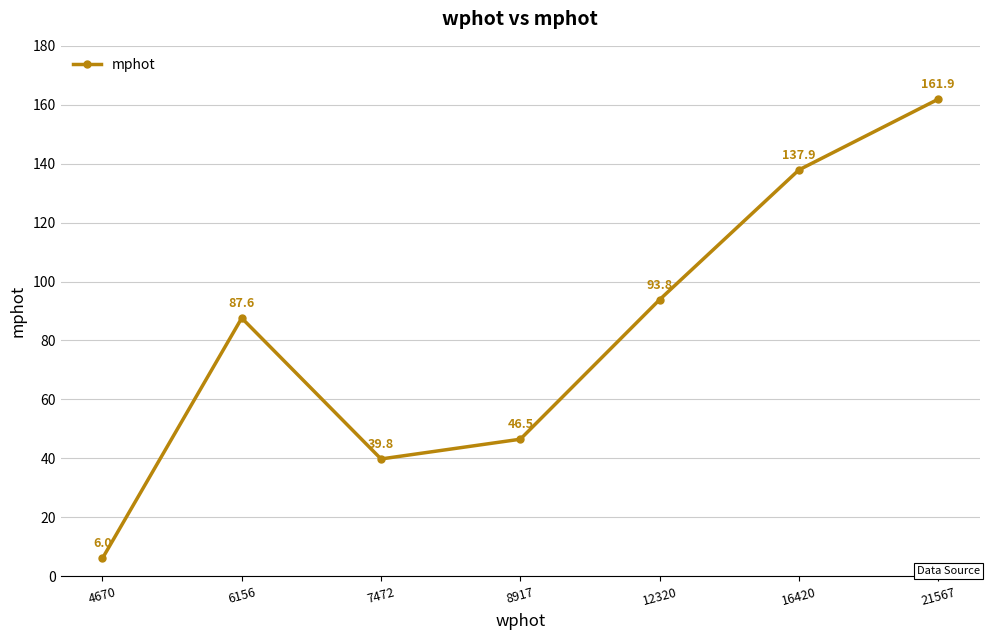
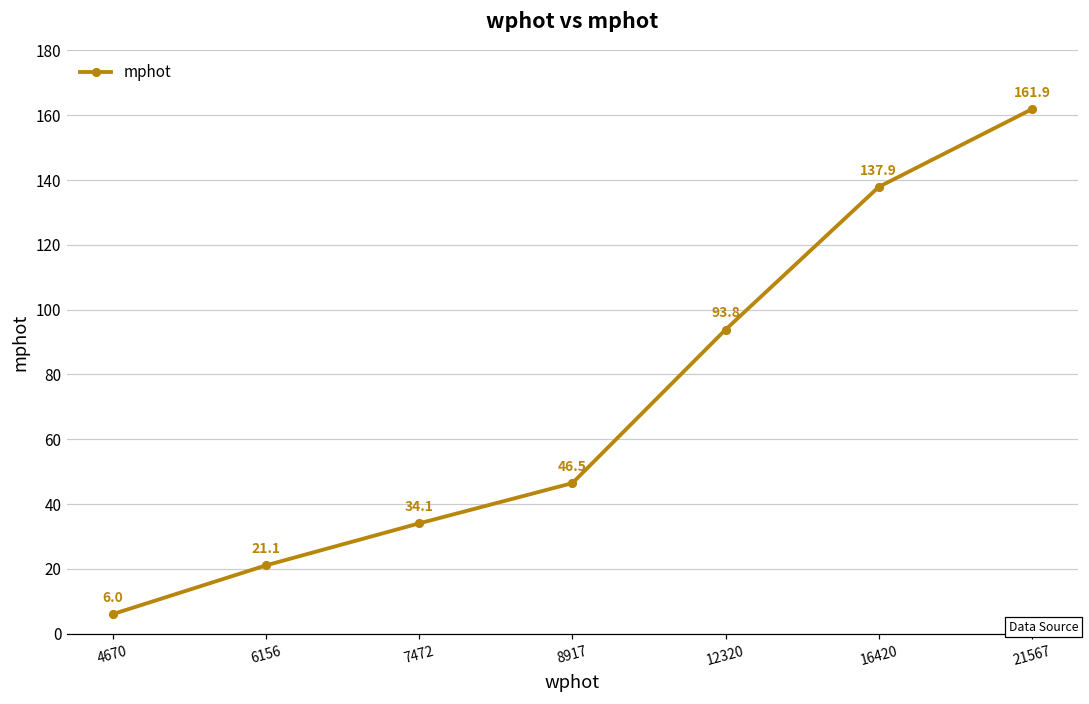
6156: 87.6 -> 21.1
7472: 39.8 -> 34.1
